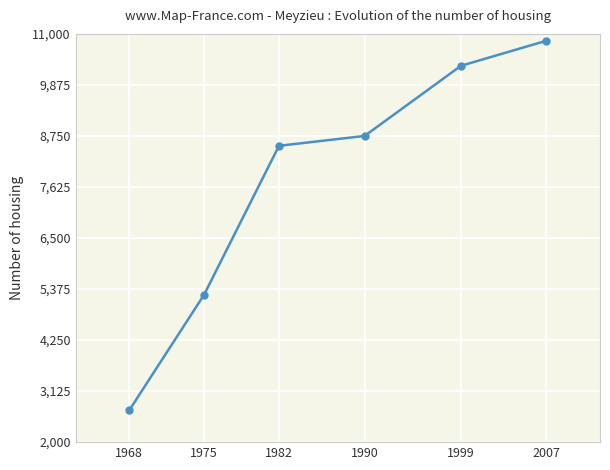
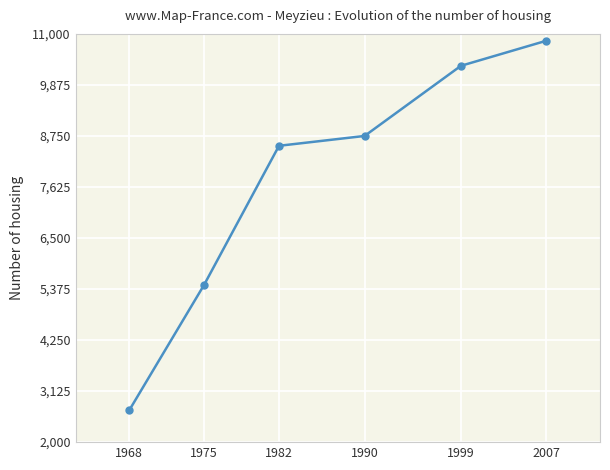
1975: 5,300 -> 5,500
